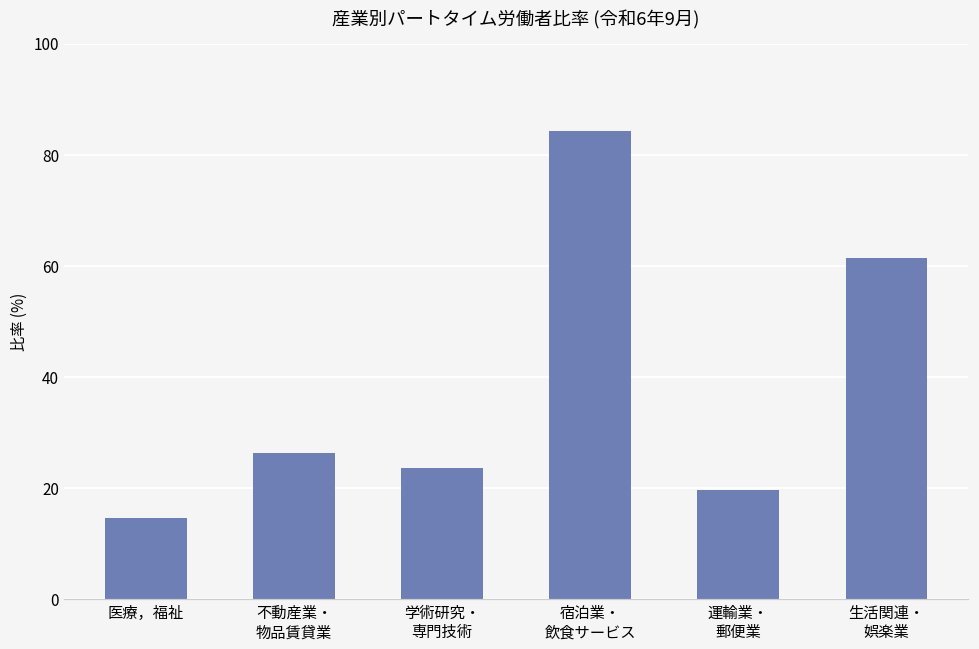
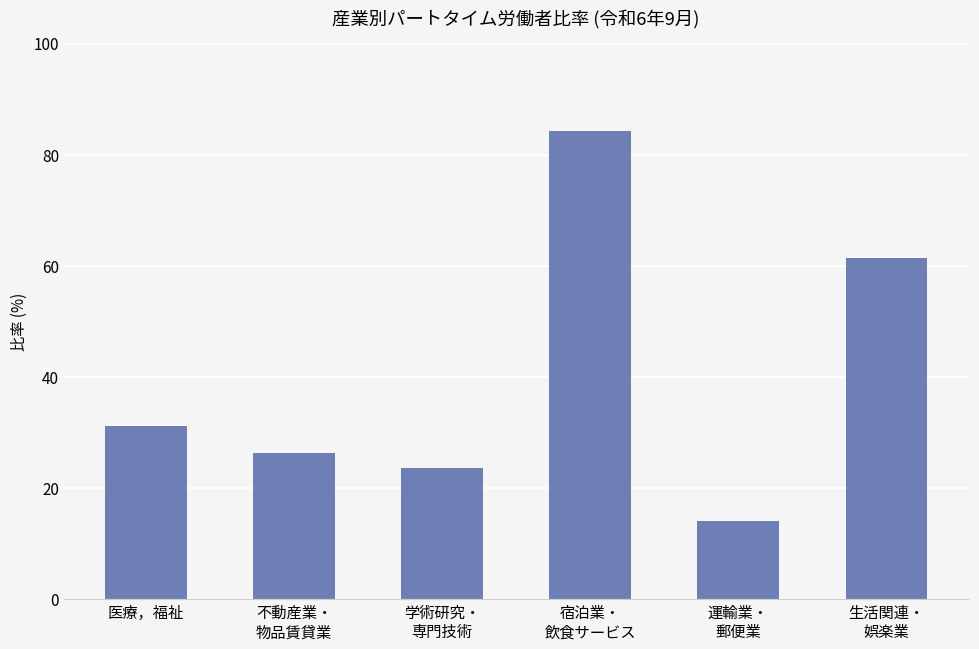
医療，福祉: 15 -> 31
運輸業・ 郵便業: 20 -> 14
